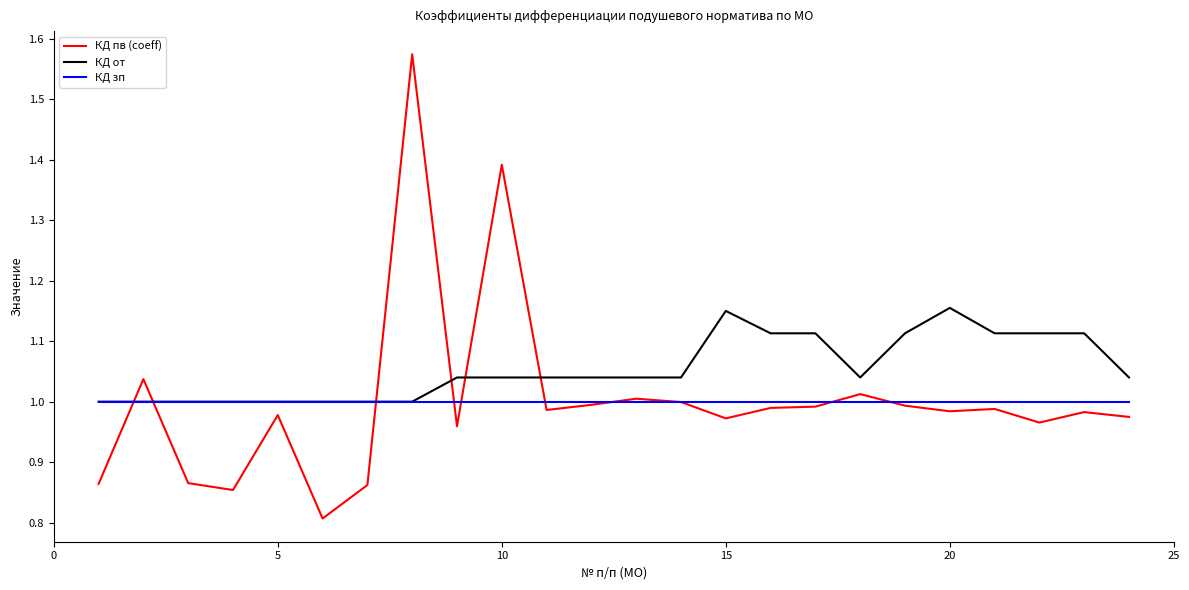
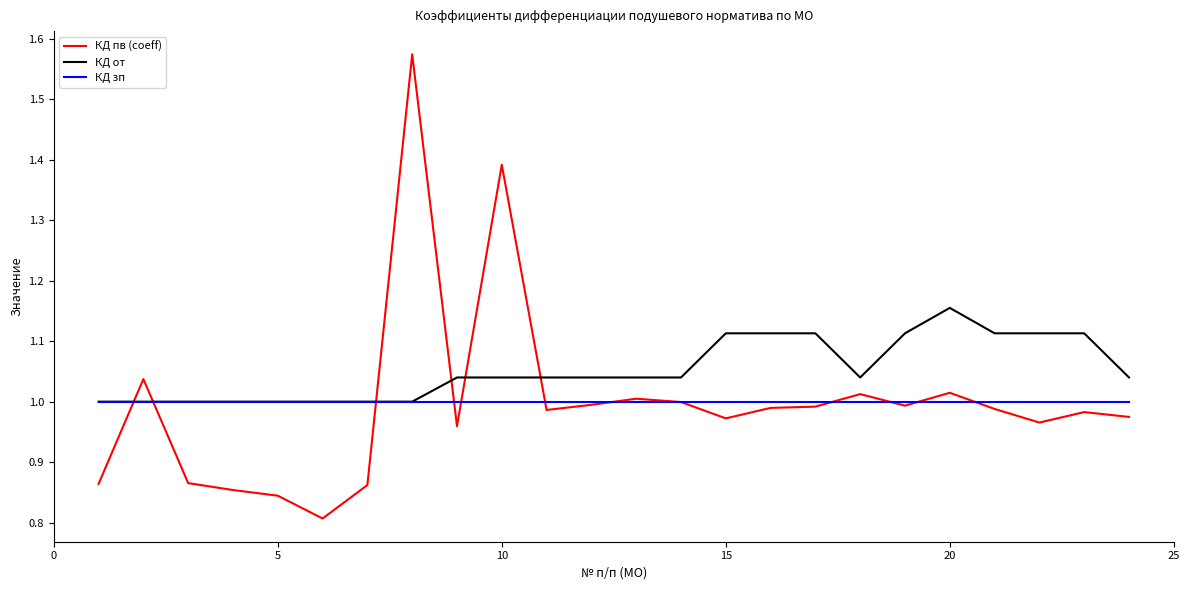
КД пв (coeff), 5: 0.98 -> 0.84
КД от, 15: 1.15 -> 1.11
КД пв (coeff), 20: 0.98 -> 1.01
